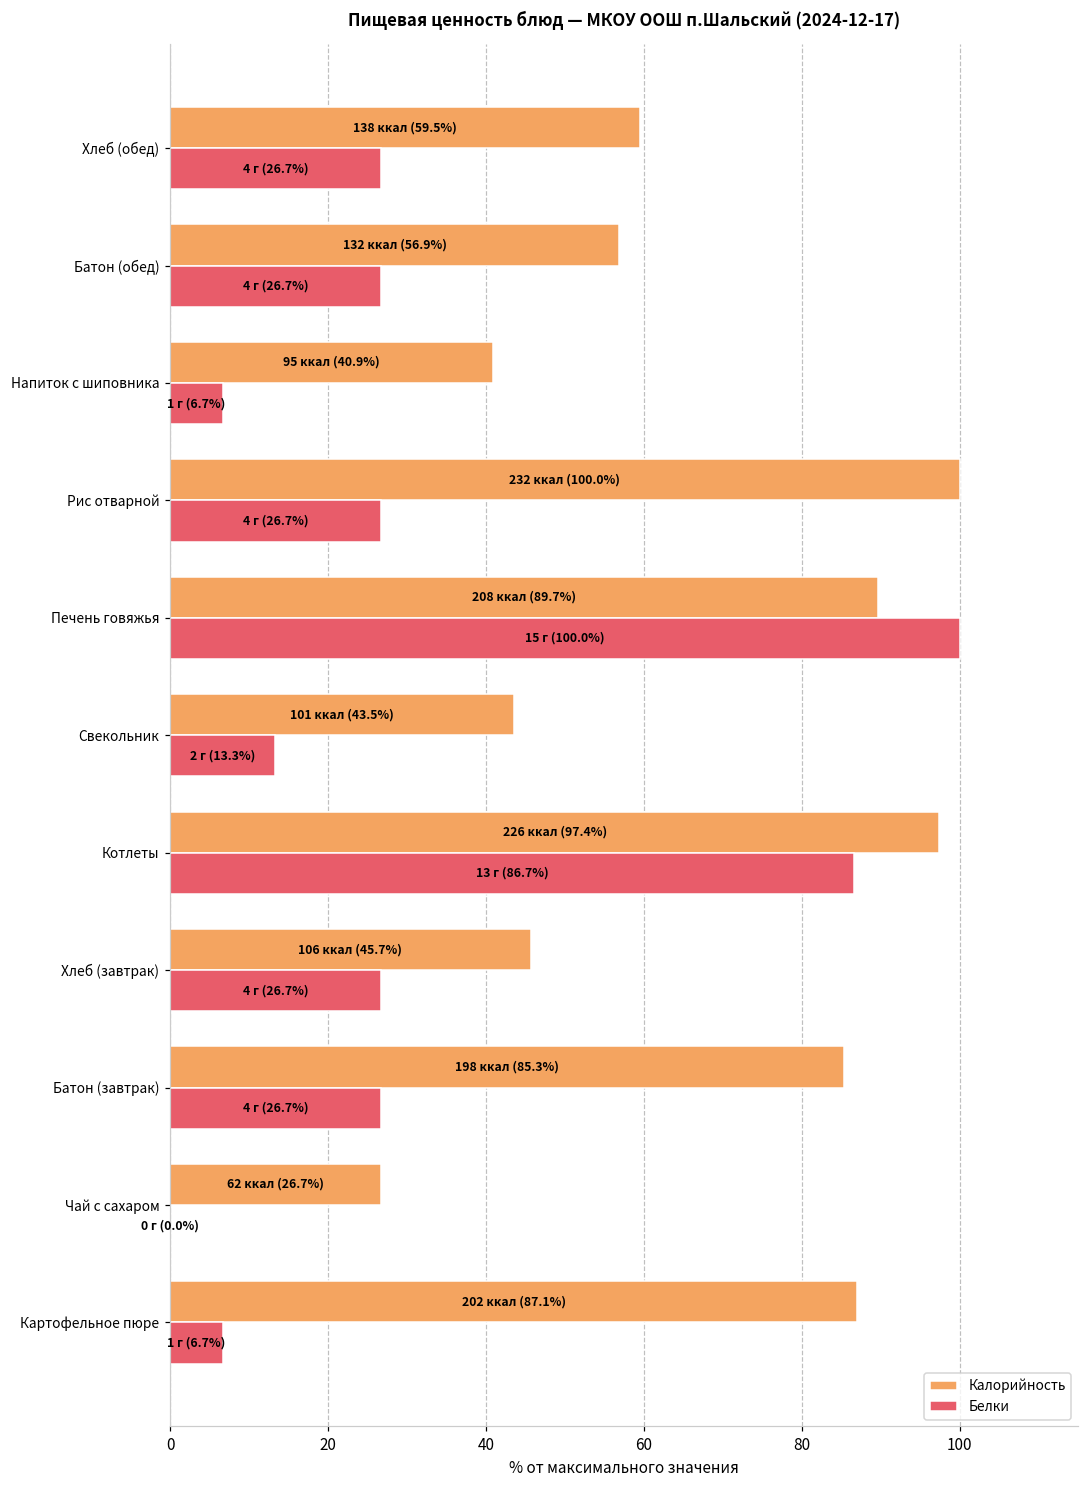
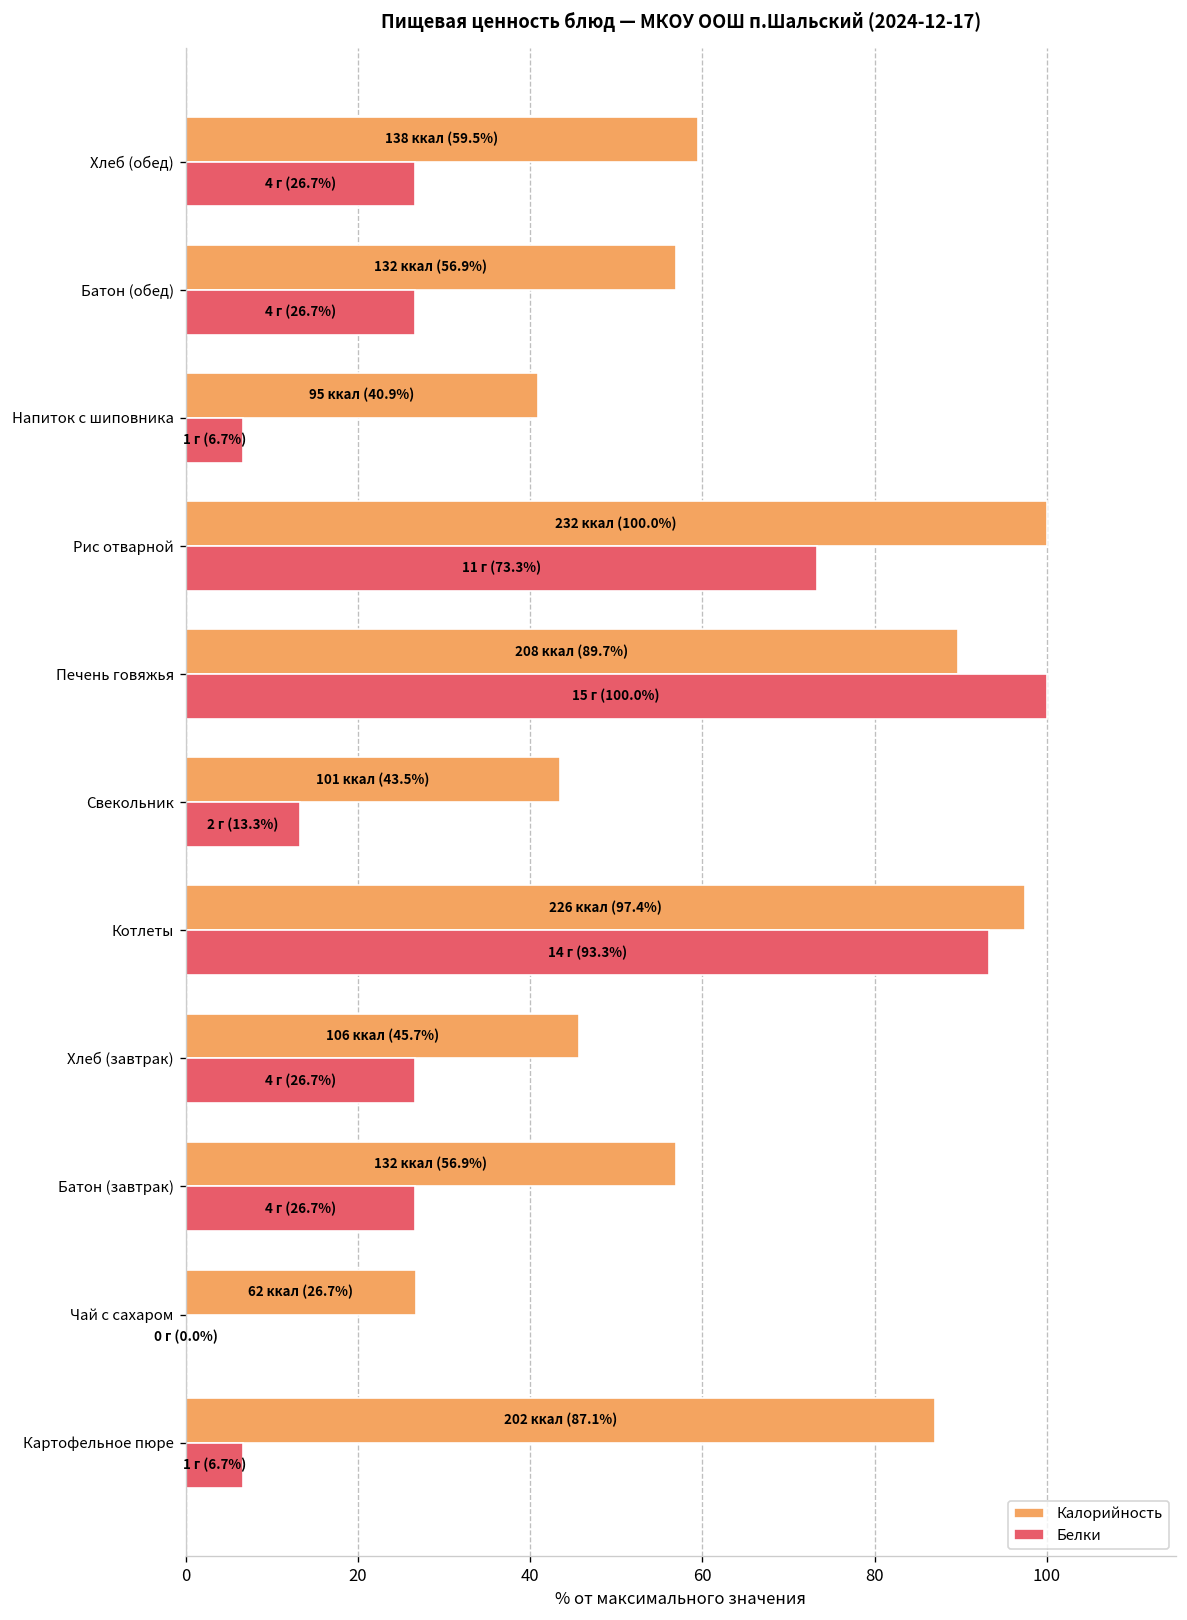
Белки, Рис отварной: 4 г (26.7%) -> 11 г (73.3%)
Белки, Котлеты: 13 г (86.7%) -> 14 г (93.3%)
Калорийность, Батон (завтрак): 198 ккал (85.3%) -> 132 ккал (56.9%)
